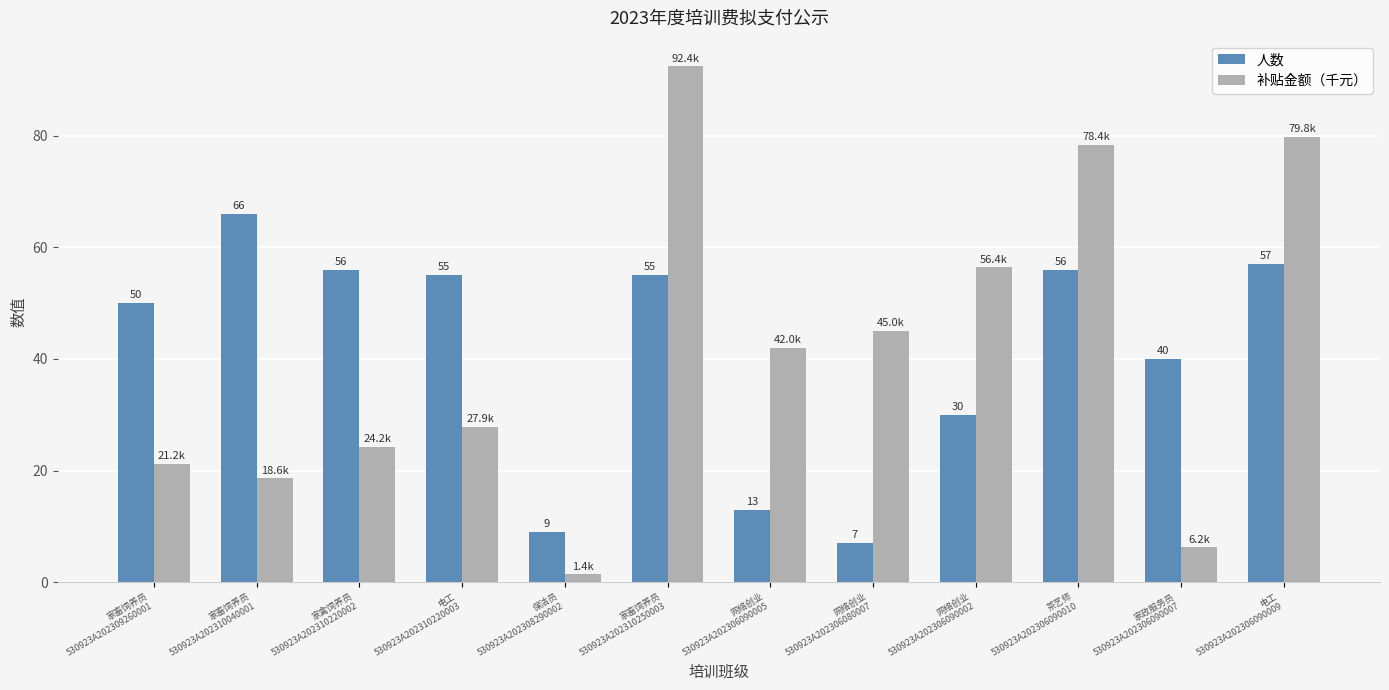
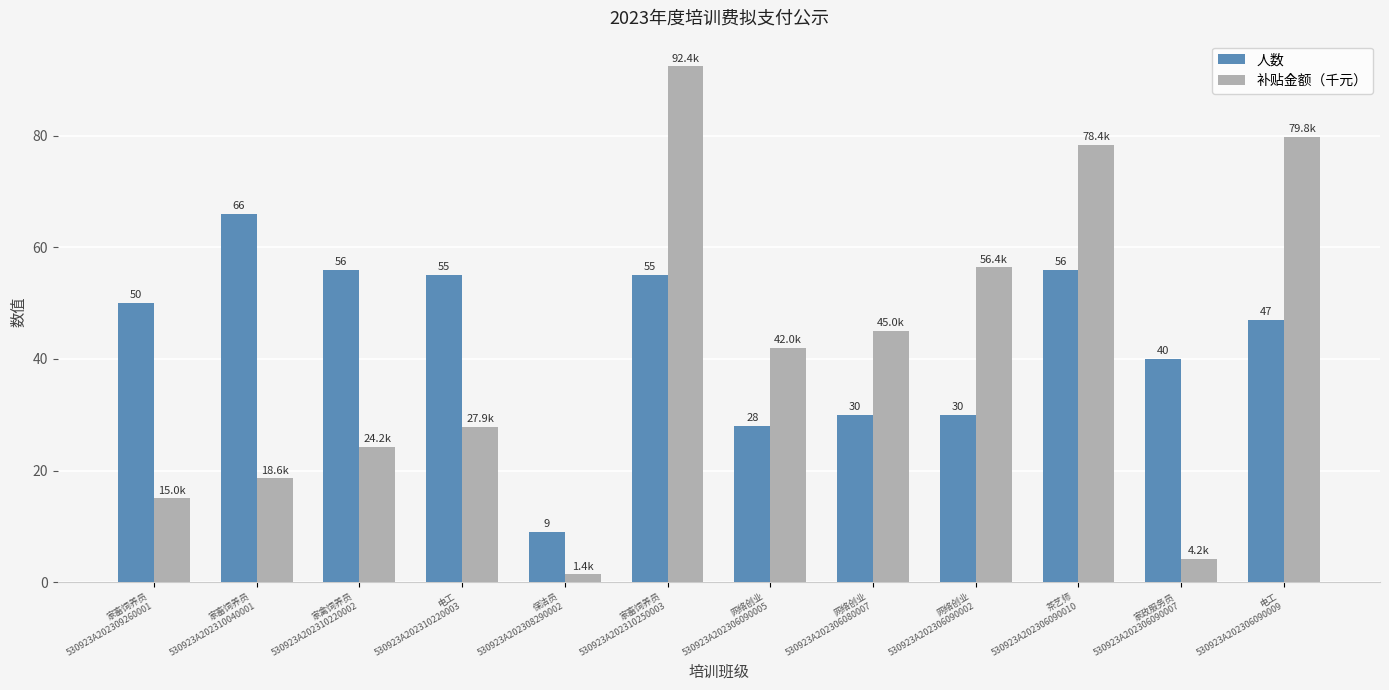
补贴金额（千元）, 家畜饲养员 530923A202309260001: 21.2k -> 15.0k
人数, 网络创业 530923A202306090005: 13 -> 28
人数, 网络创业 530923A202306080007: 7 -> 30
补贴金额（千元）, 家政服务员 530923A202306090007: 6.2k -> 4.2k
人数, 电工 530923A202306090009: 57 -> 47
